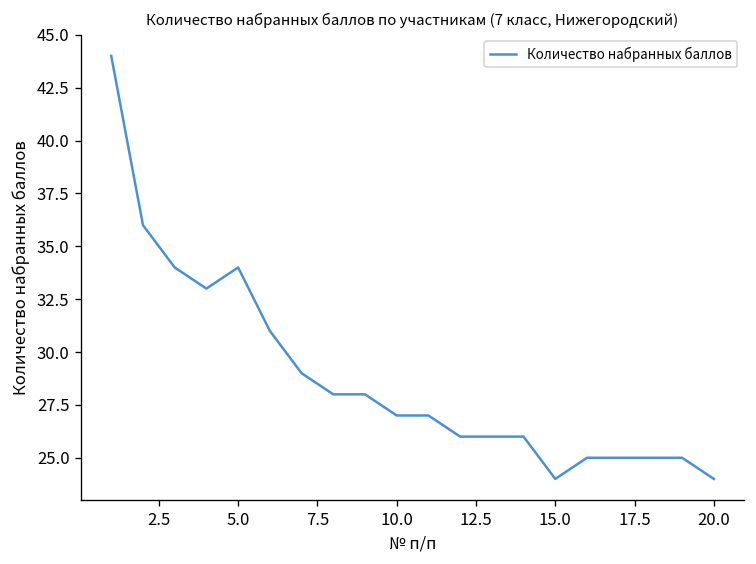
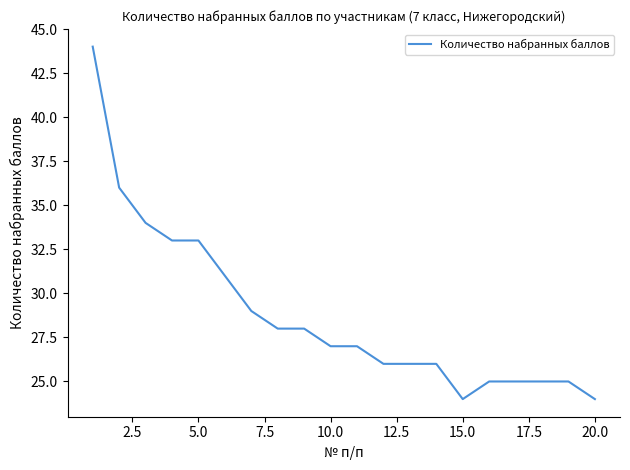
5.0: 34 -> 33
